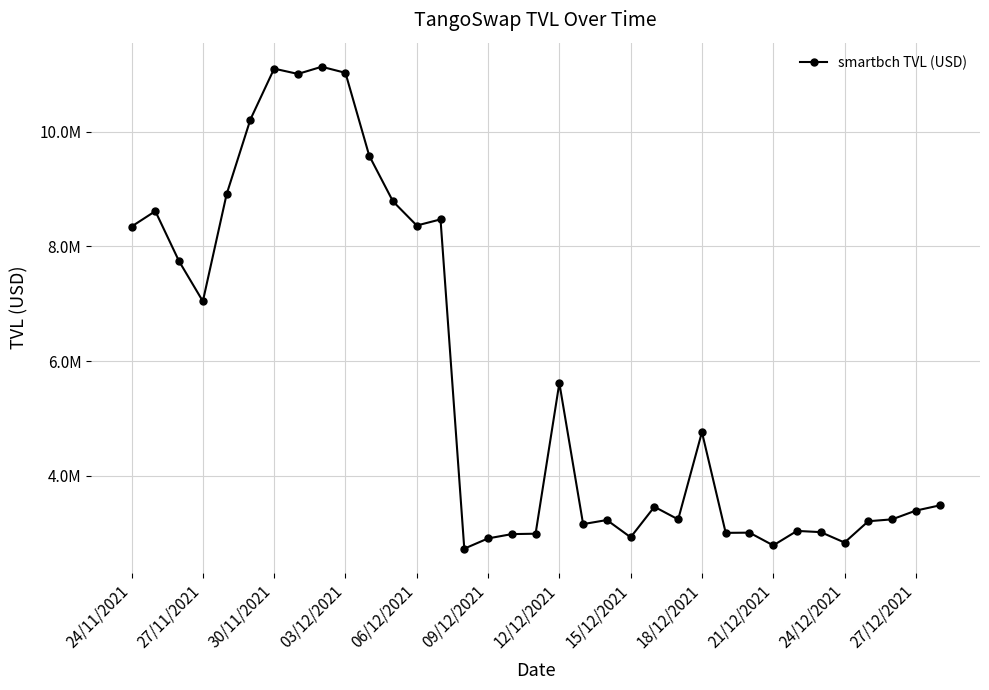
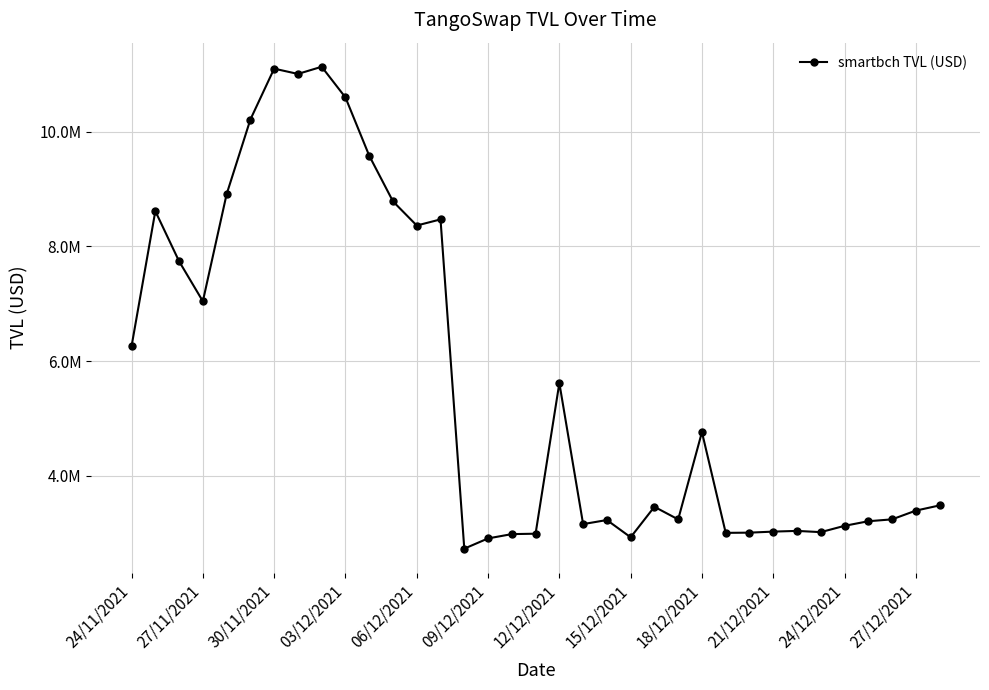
24/11/2021: 8300000 -> 6300000
03/12/2021: 11000000 -> 10600000
21/12/2021: 2800000 -> 3000000
24/12/2021: 2800000 -> 3100000
